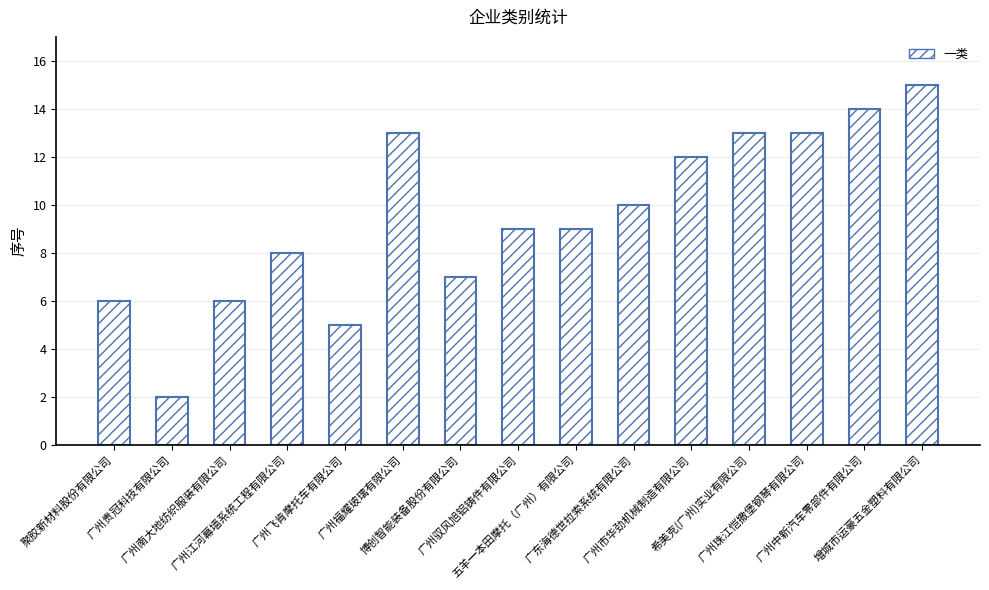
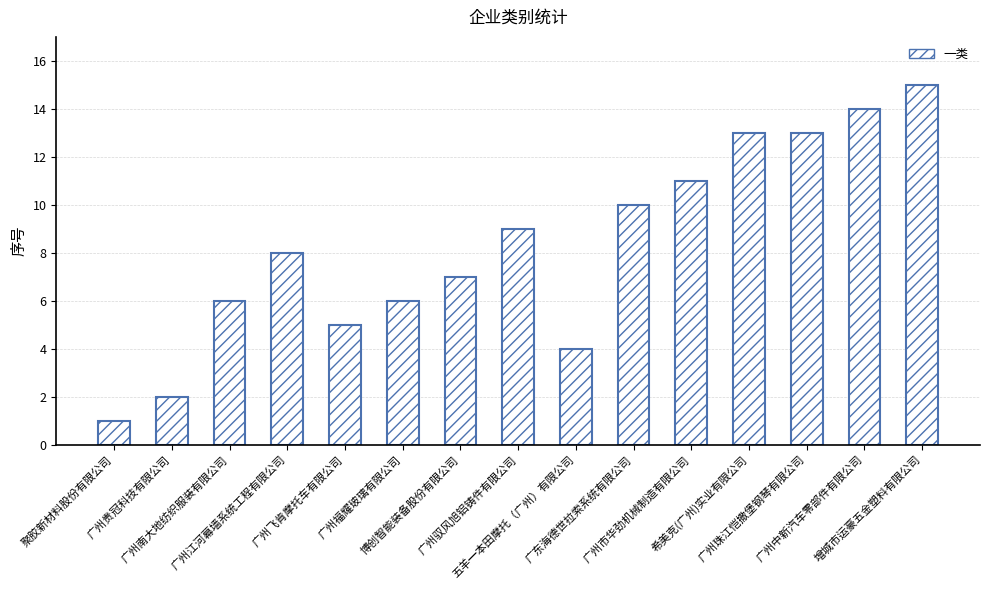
聚胶新材料股份有限公司: 6 -> 1
广州福耀玻璃有限公司: 13 -> 6
五羊━本田摩托（广州）有限公司: 9 -> 4
广州市华劲机械制造有限公司: 12 -> 11
